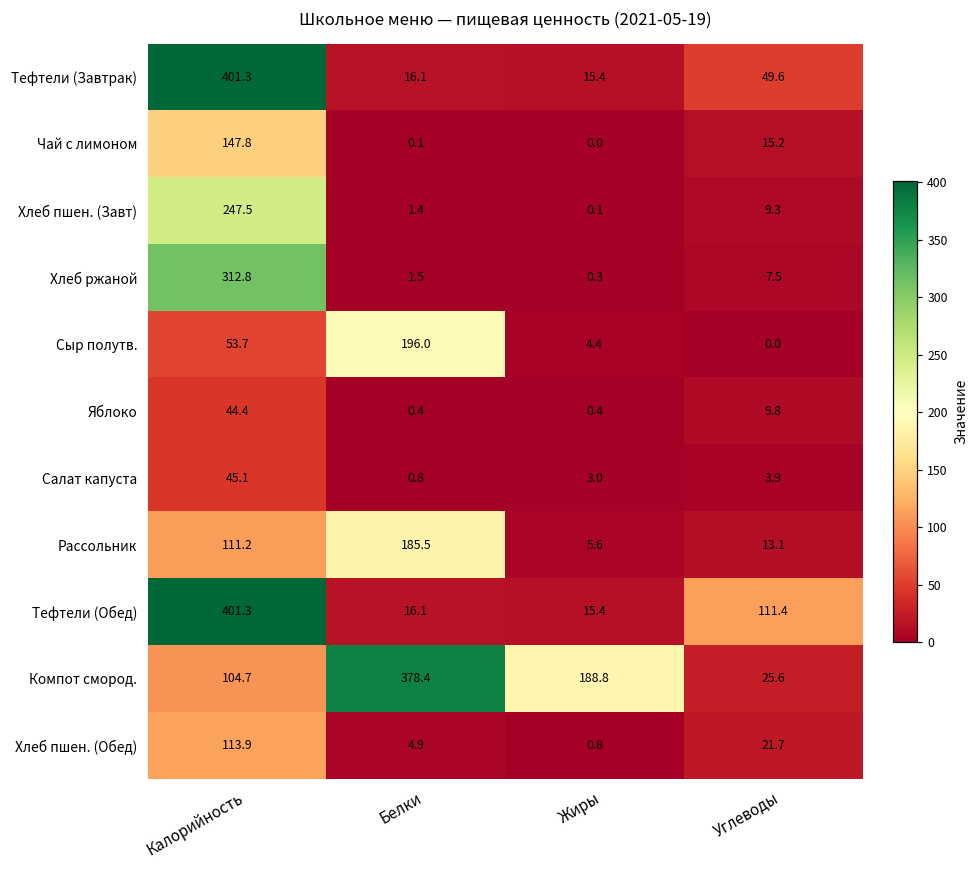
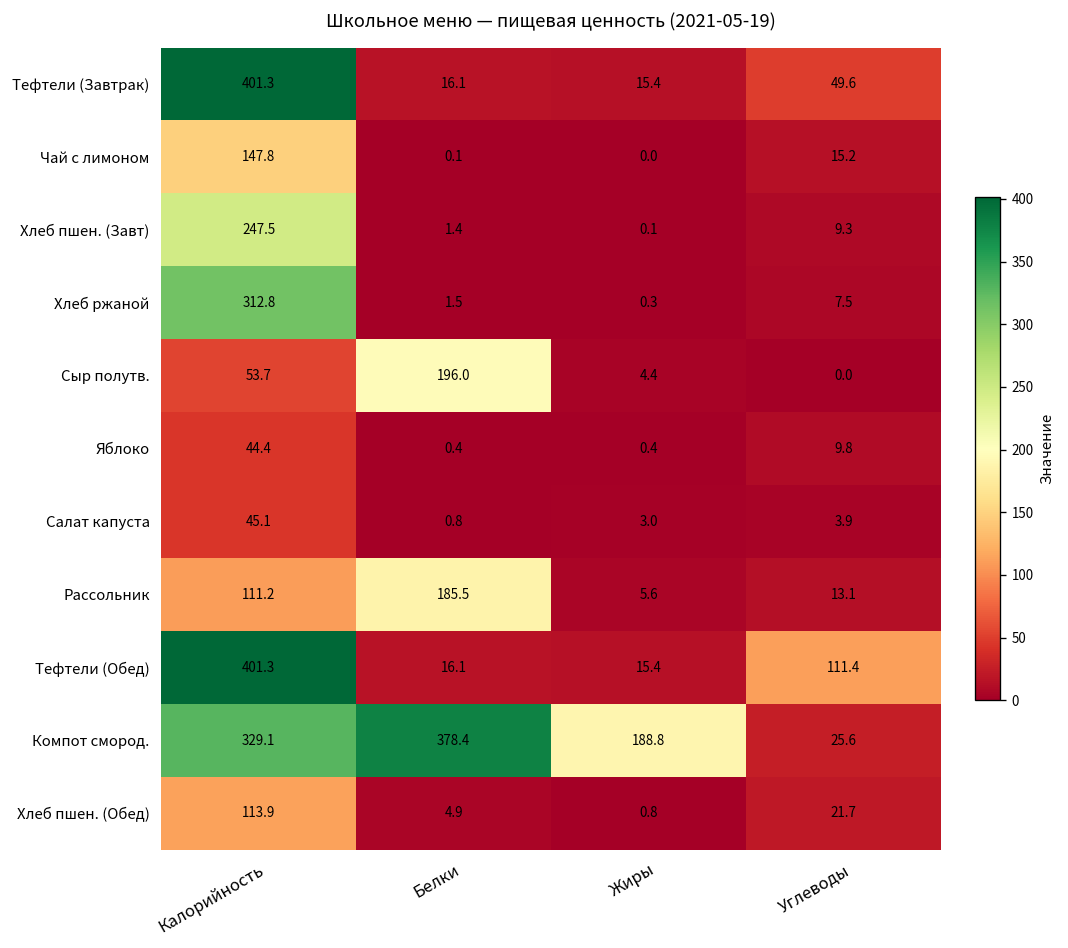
Компот смород., Калорийность: 104.7 -> 329.1
